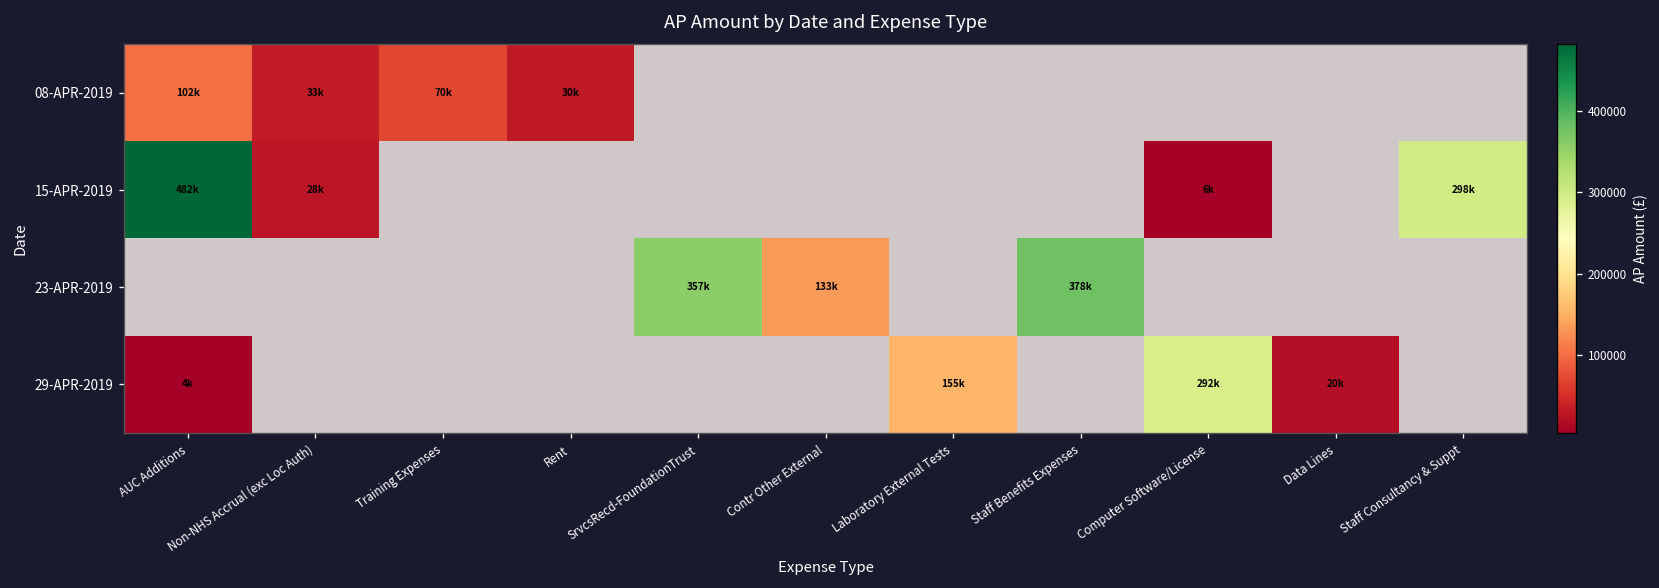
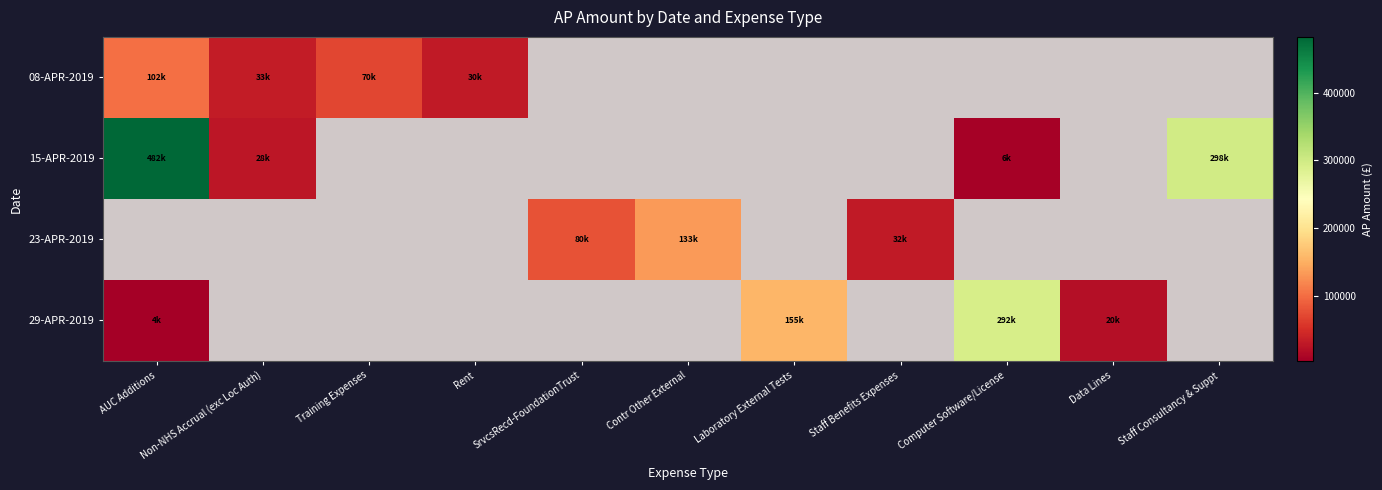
23-APR-2019, SrvcsRecd-FoundationTrust: 357k -> 80k
23-APR-2019, Staff Benefits Expenses: 378k -> 32k
